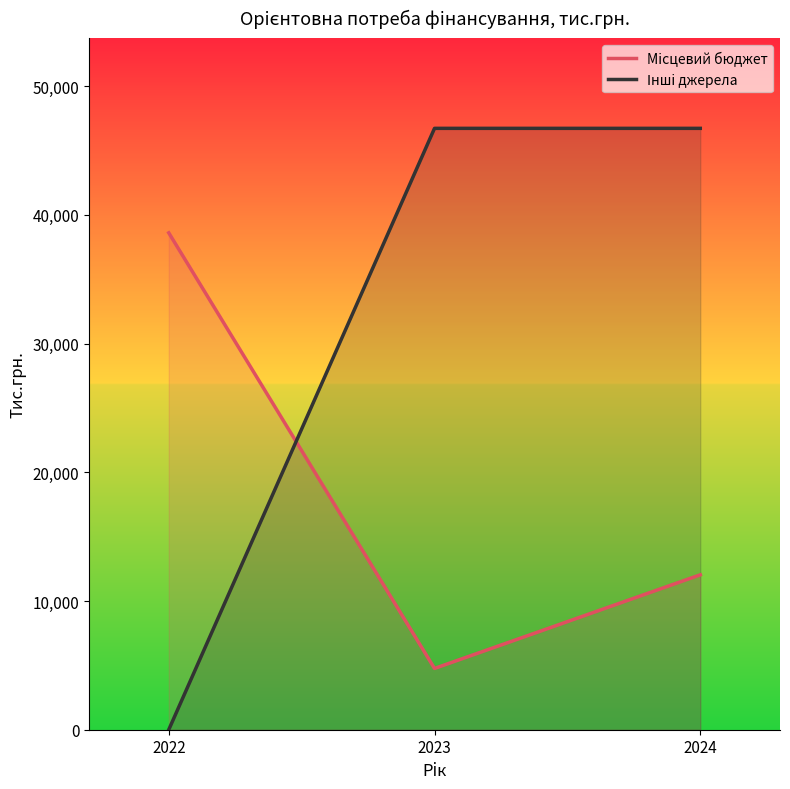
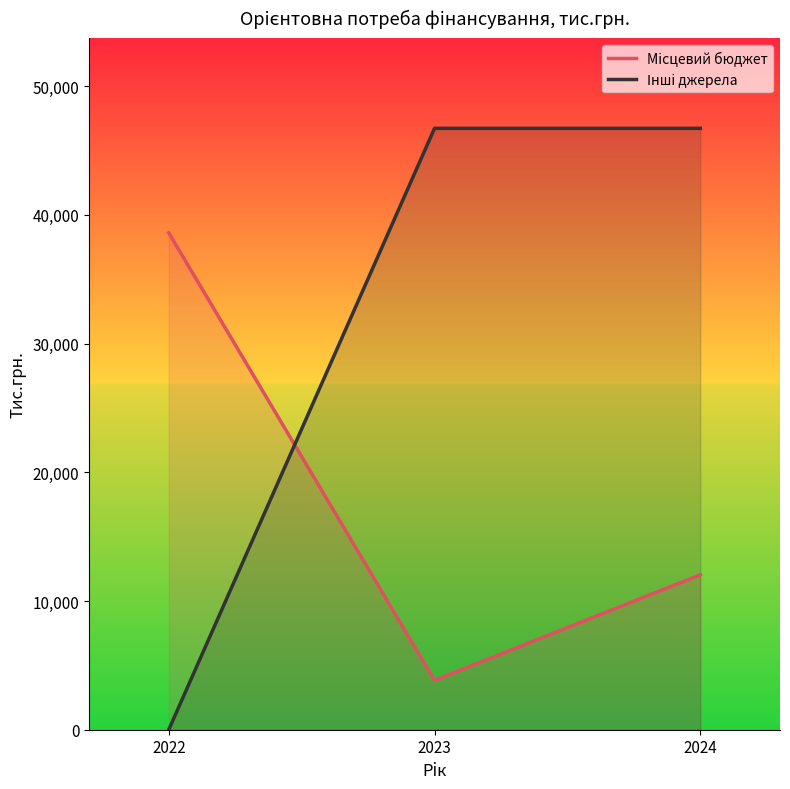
Місцевий бюджет, 2023: 4,800 -> 3,800
